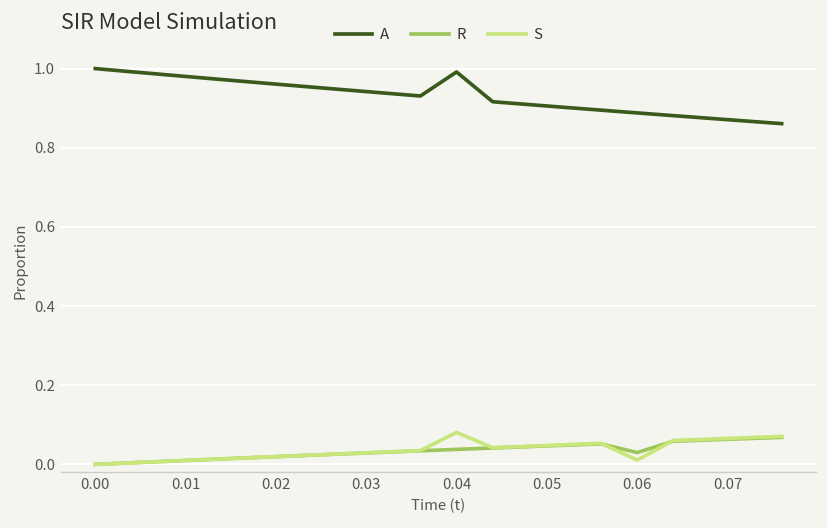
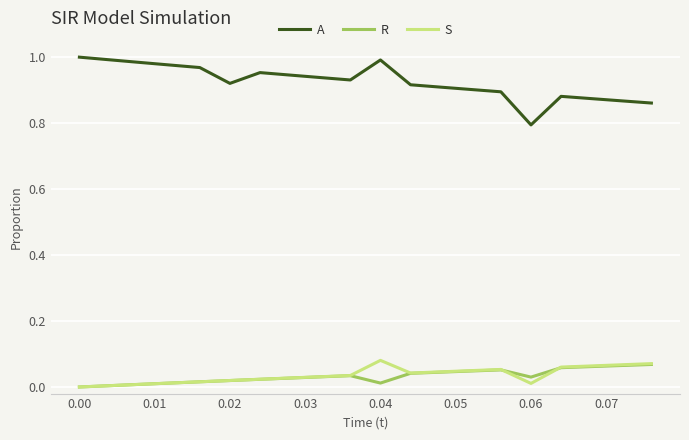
A, 0.02: 0.96 -> 0.92
R, 0.04: 0.04 -> 0.01
A, 0.06: 0.89 -> 0.79
